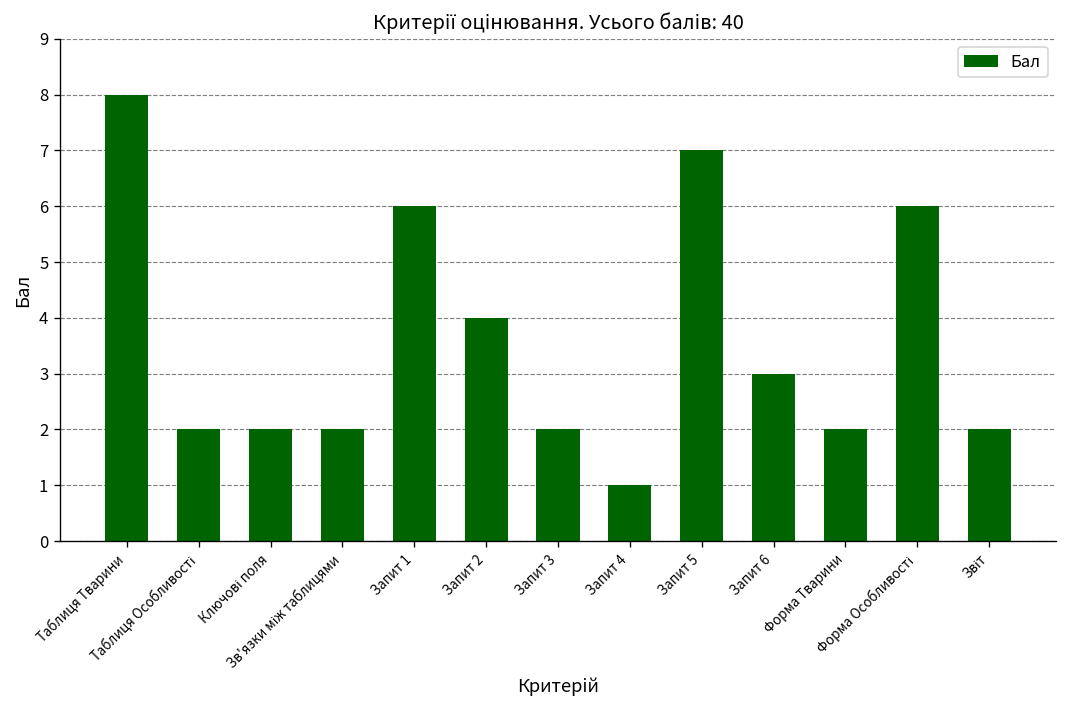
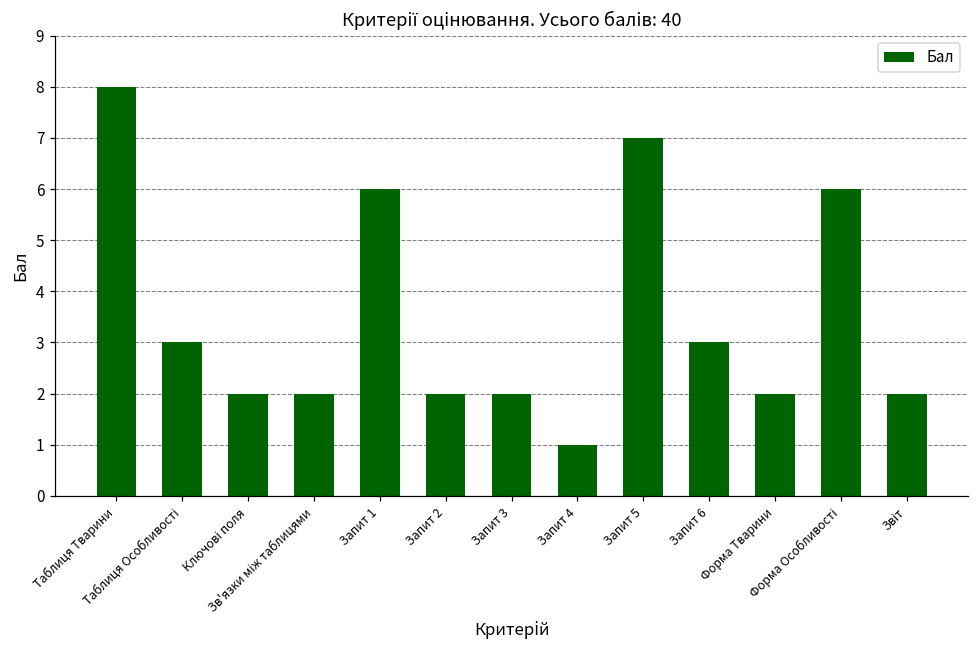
Таблиця Особливості: 2 -> 3
Запит 2: 4 -> 2
